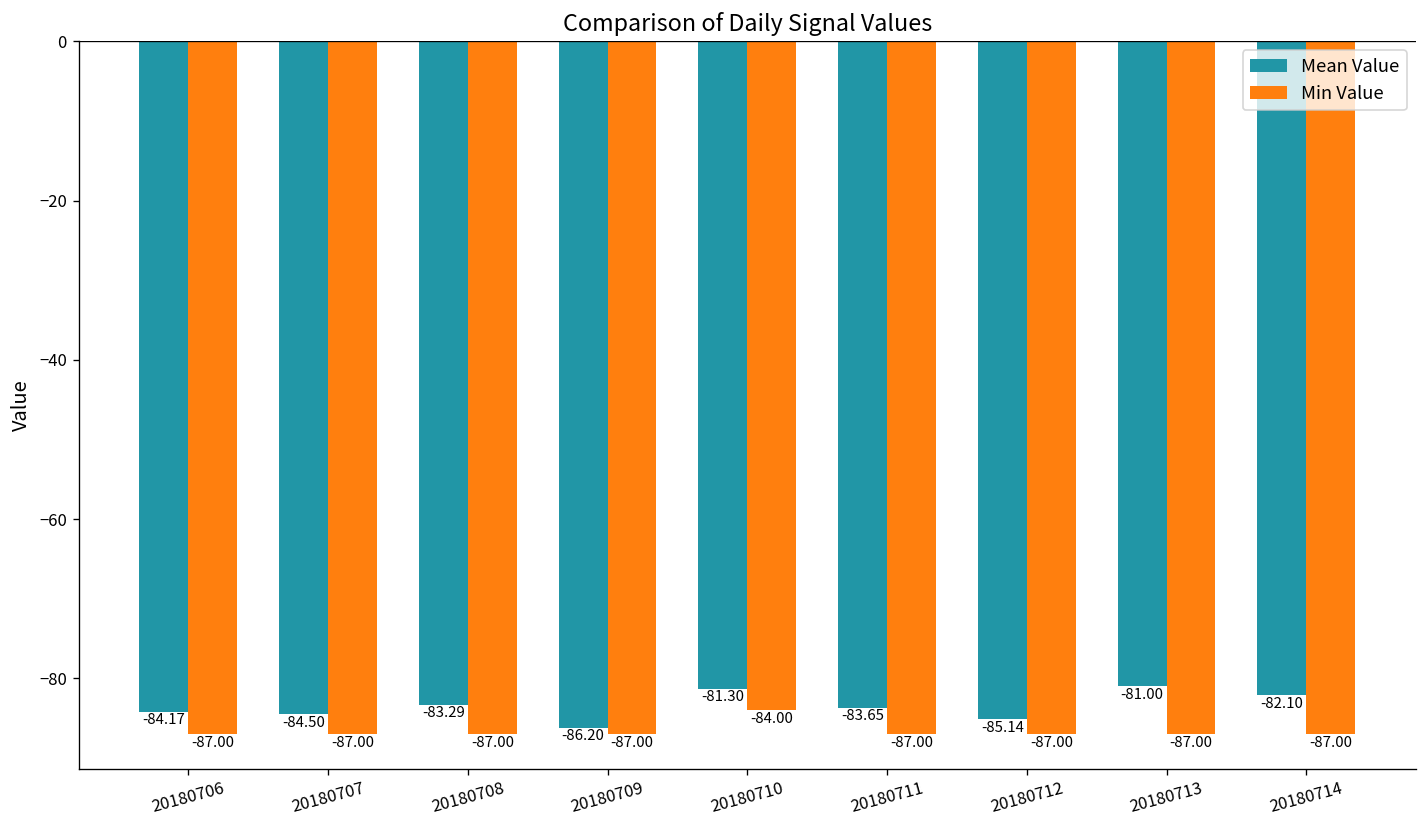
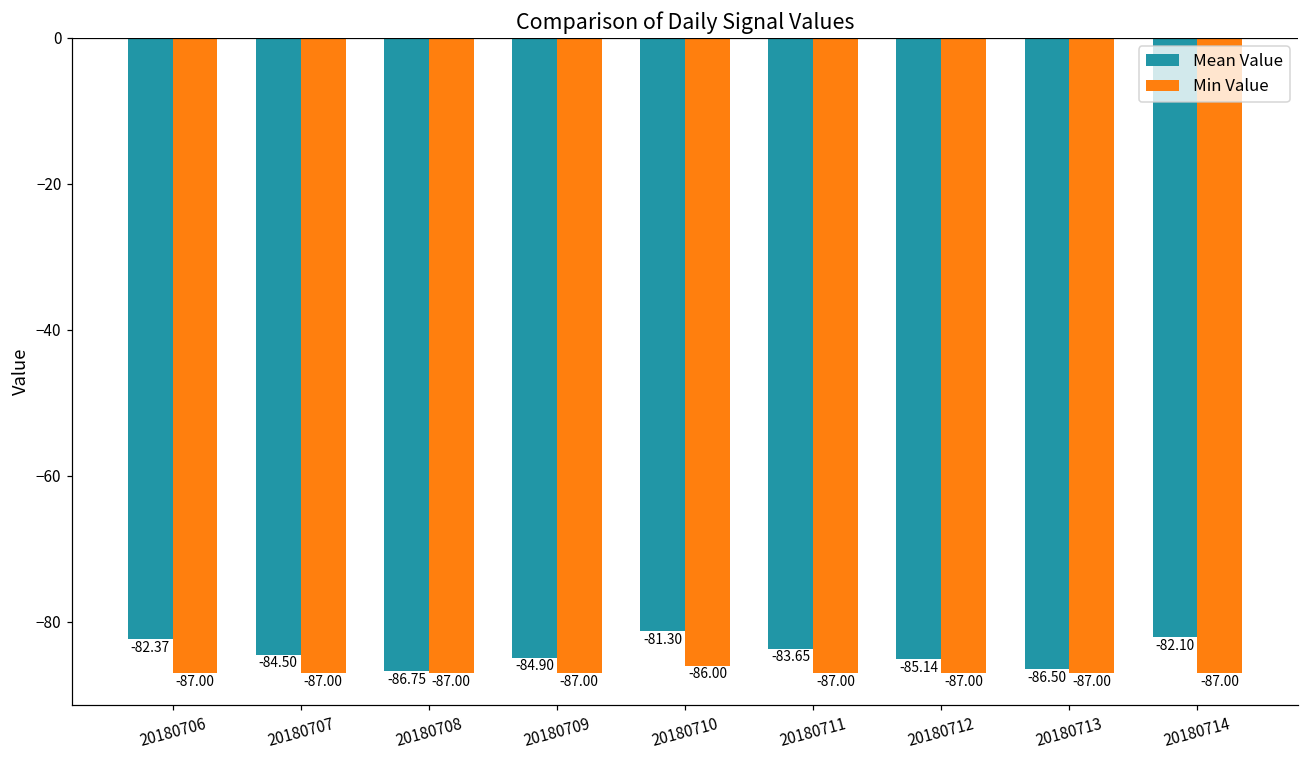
Mean Value, 20180706: -84.17 -> -82.37
Mean Value, 20180708: -83.29 -> -86.75
Mean Value, 20180709: -86.20 -> -84.90
Min Value, 20180710: -84.00 -> -86.00
Mean Value, 20180713: -81.00 -> -86.50
